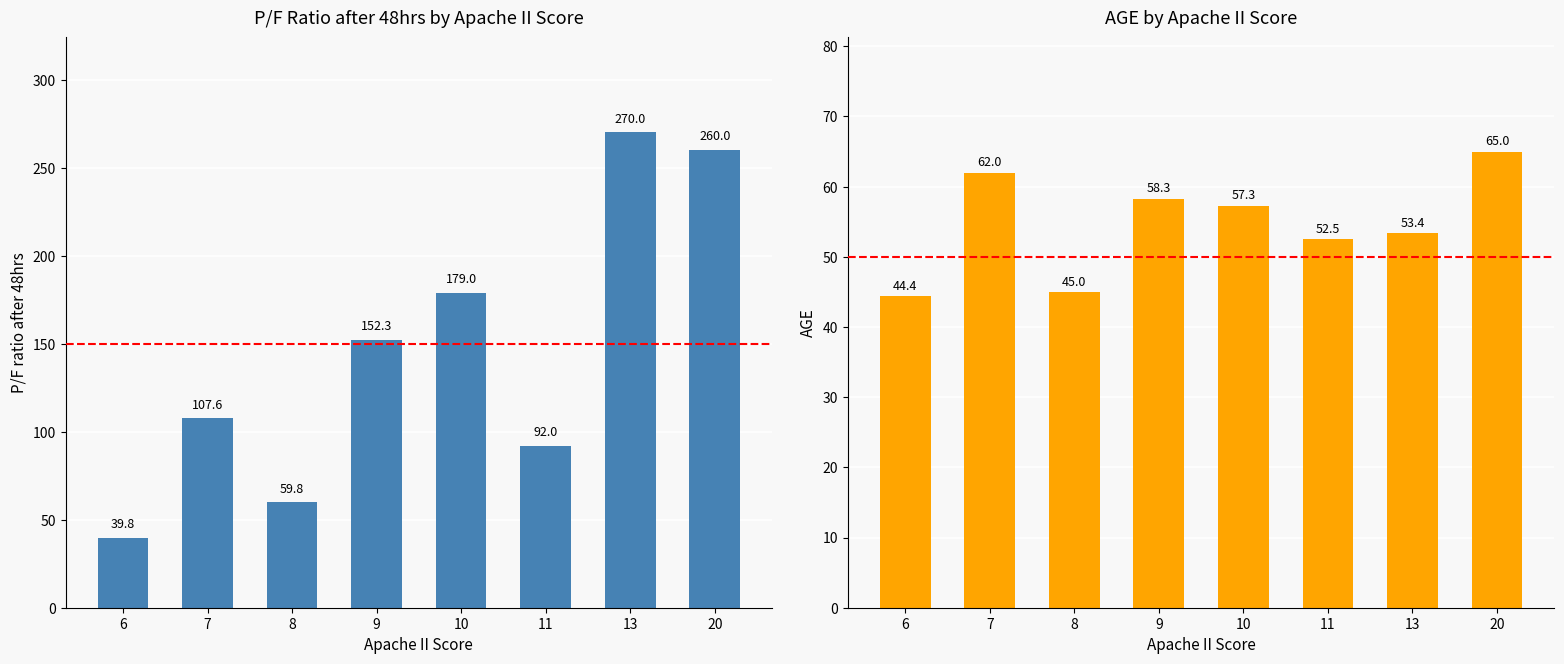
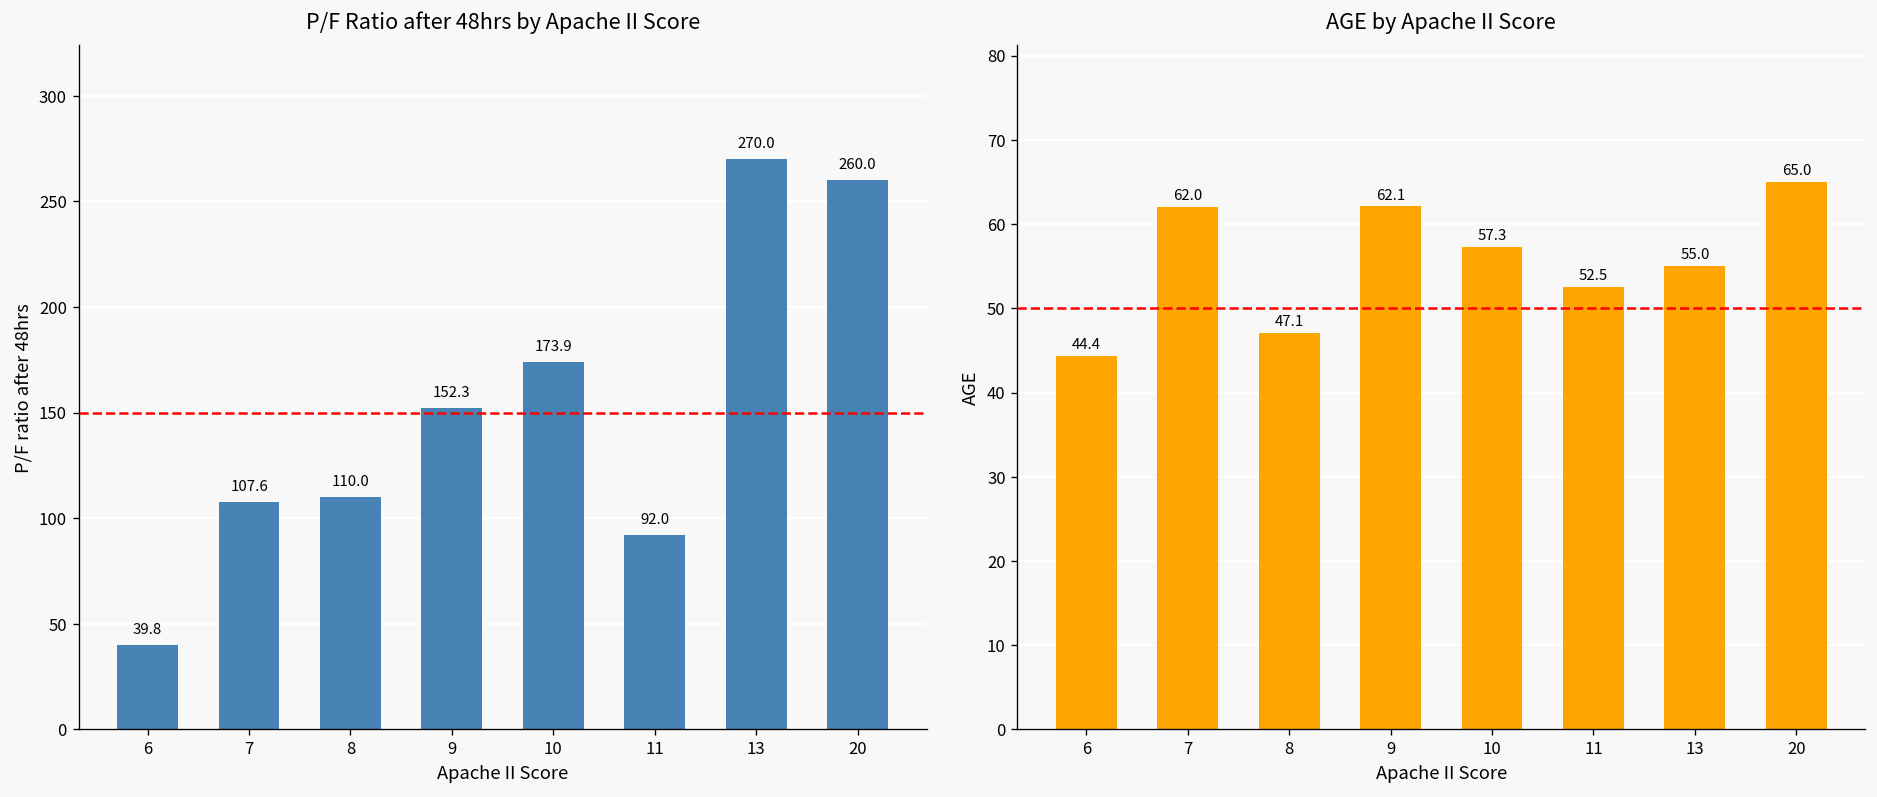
P/F Ratio after 48hrs by Apache II Score, 8: 59.8 -> 110.0
P/F Ratio after 48hrs by Apache II Score, 10: 179.0 -> 173.9
AGE by Apache II Score, 8: 45.0 -> 47.1
AGE by Apache II Score, 9: 58.3 -> 62.1
AGE by Apache II Score, 13: 53.4 -> 55.0
